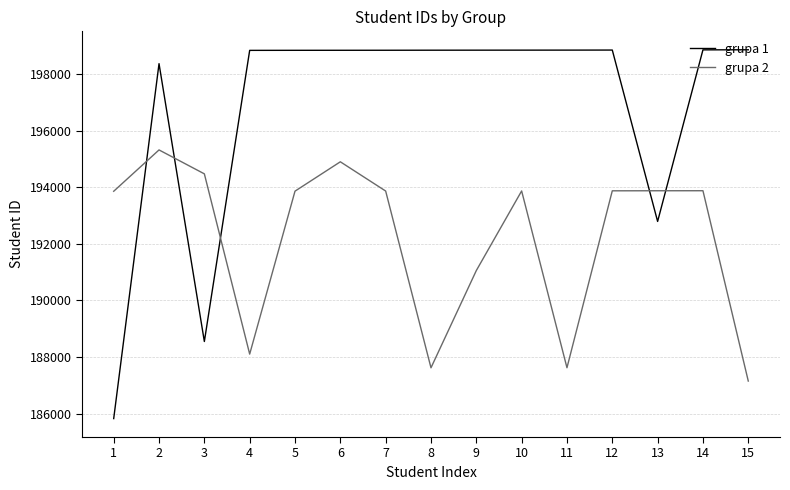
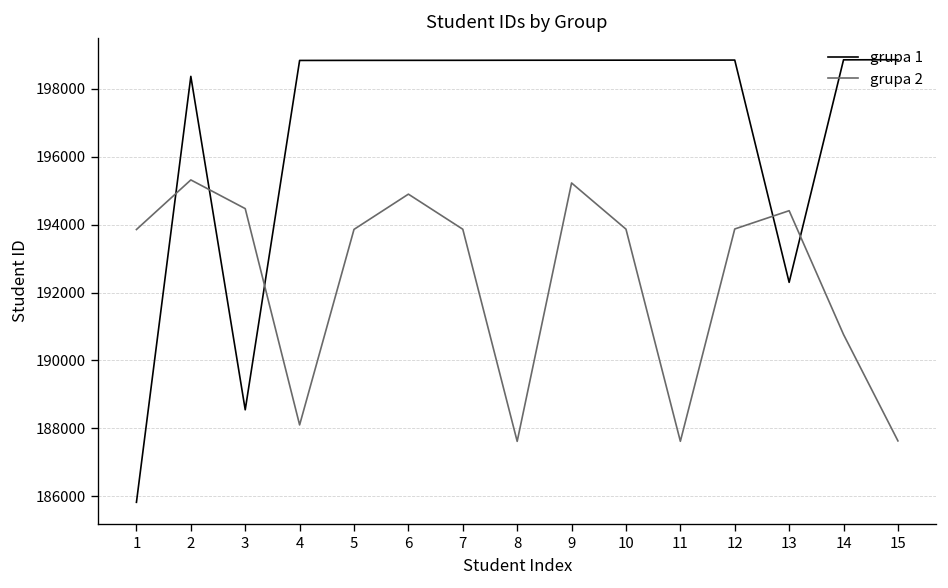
grupa 2, 9: 191100 -> 195200
grupa 1, 13: 192800 -> 192300
grupa 2, 13: 193900 -> 194400
grupa 2, 14: 193900 -> 190800
grupa 2, 15: 187200 -> 187600
